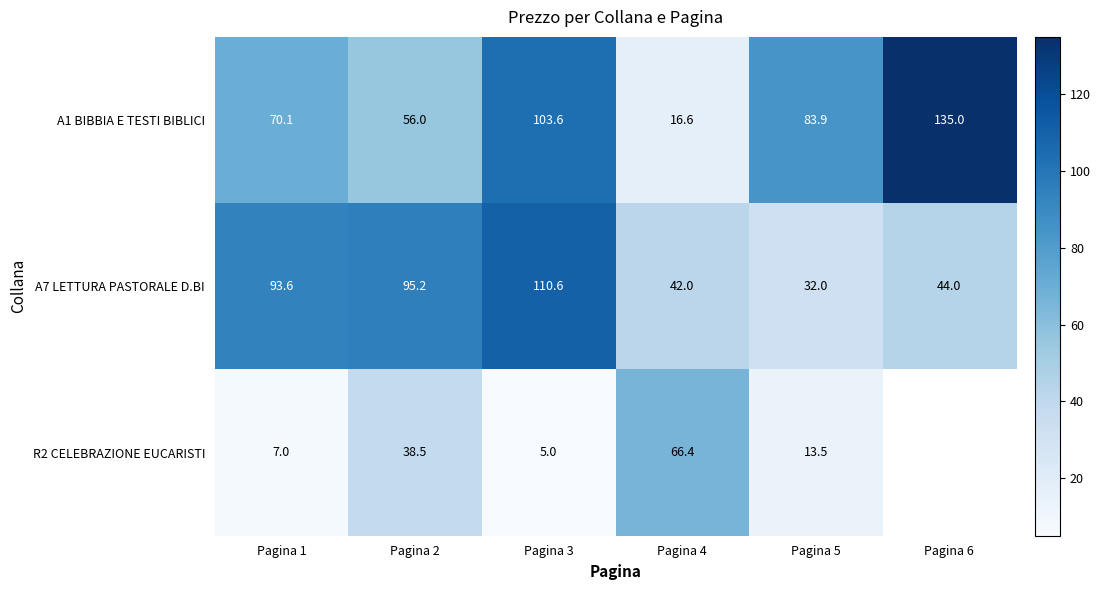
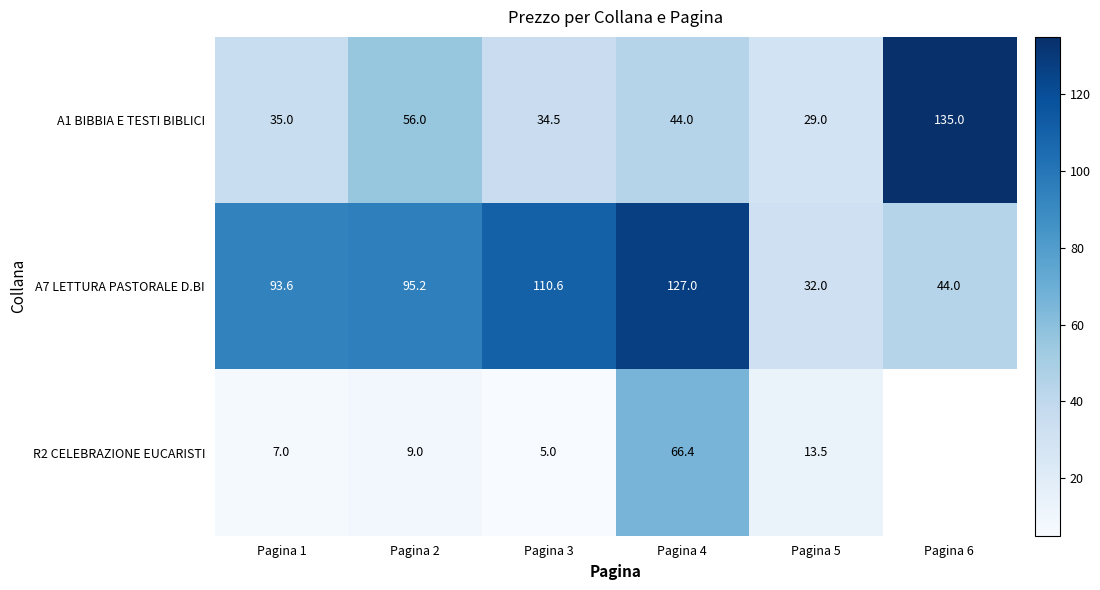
A1 BIBBIA E TESTI BIBLICI, Pagina 1: 70.1 -> 35.0
A1 BIBBIA E TESTI BIBLICI, Pagina 3: 103.6 -> 34.5
A1 BIBBIA E TESTI BIBLICI, Pagina 4: 16.6 -> 44.0
A1 BIBBIA E TESTI BIBLICI, Pagina 5: 83.9 -> 29.0
A7 LETTURA PASTORALE D.BI, Pagina 4: 42.0 -> 127.0
R2 CELEBRAZIONE EUCARISTI, Pagina 2: 38.5 -> 9.0
